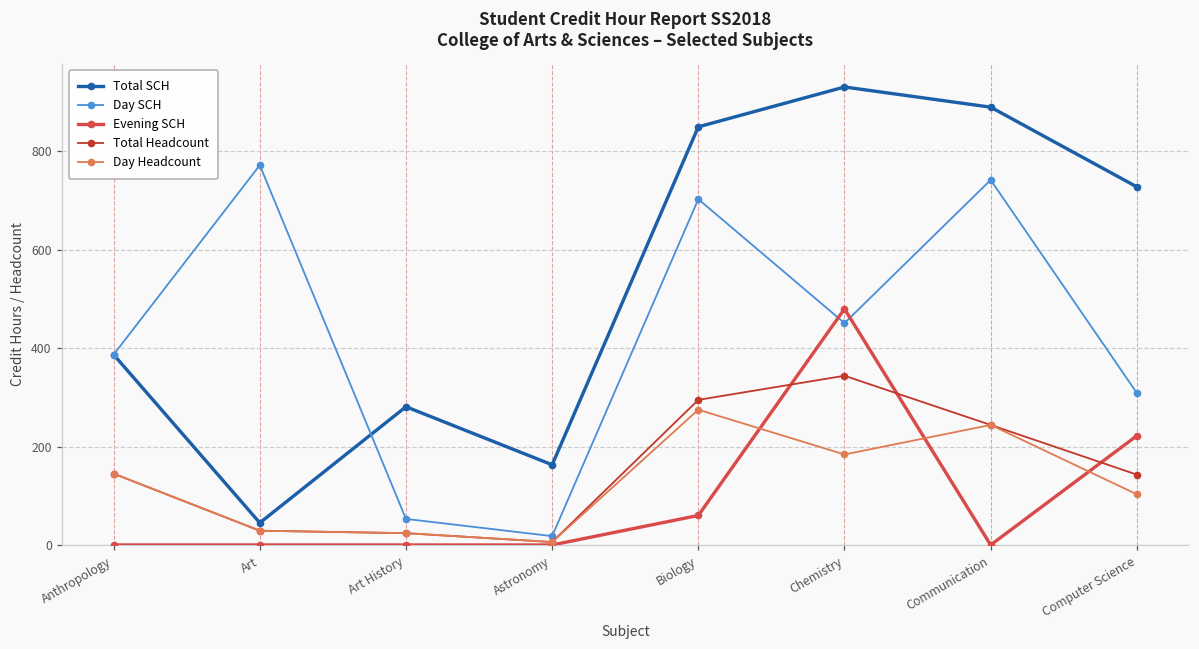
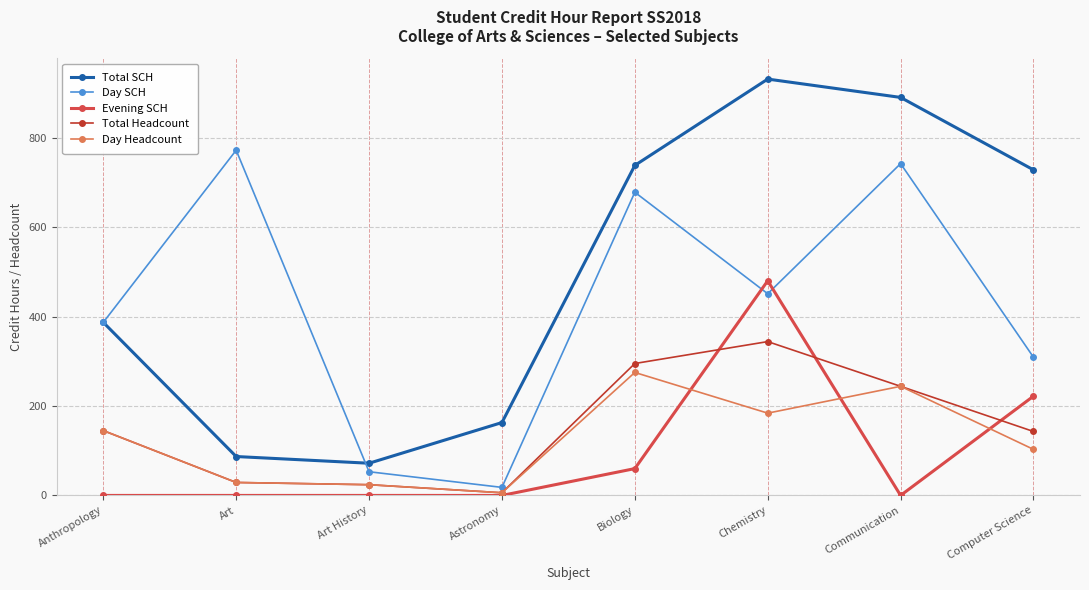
Total SCH, Art: 50 -> 90
Total SCH, Art History: 280 -> 70
Total SCH, Biology: 850 -> 740
Day SCH, Biology: 700 -> 680
